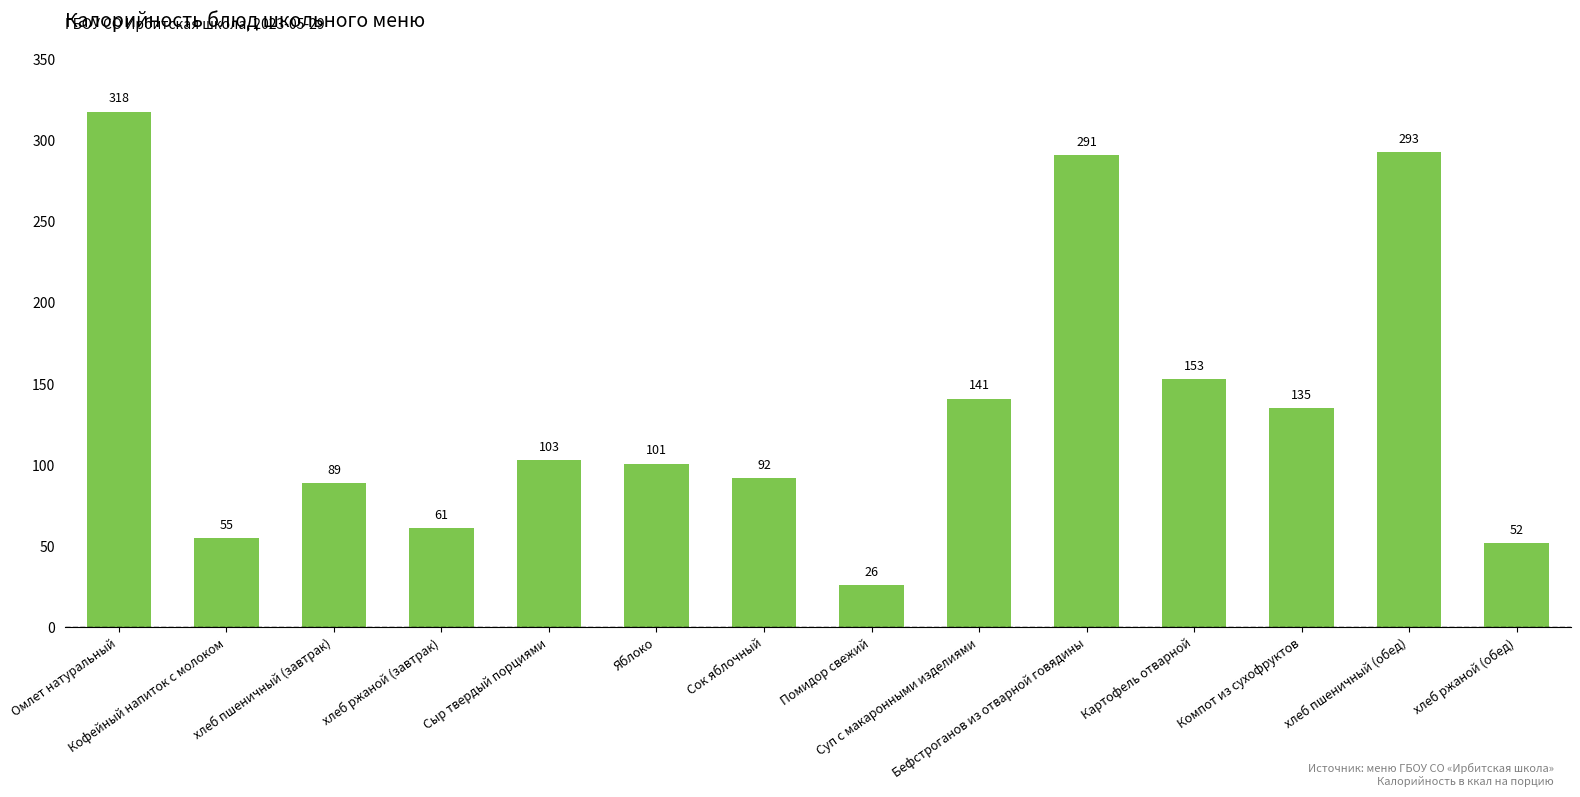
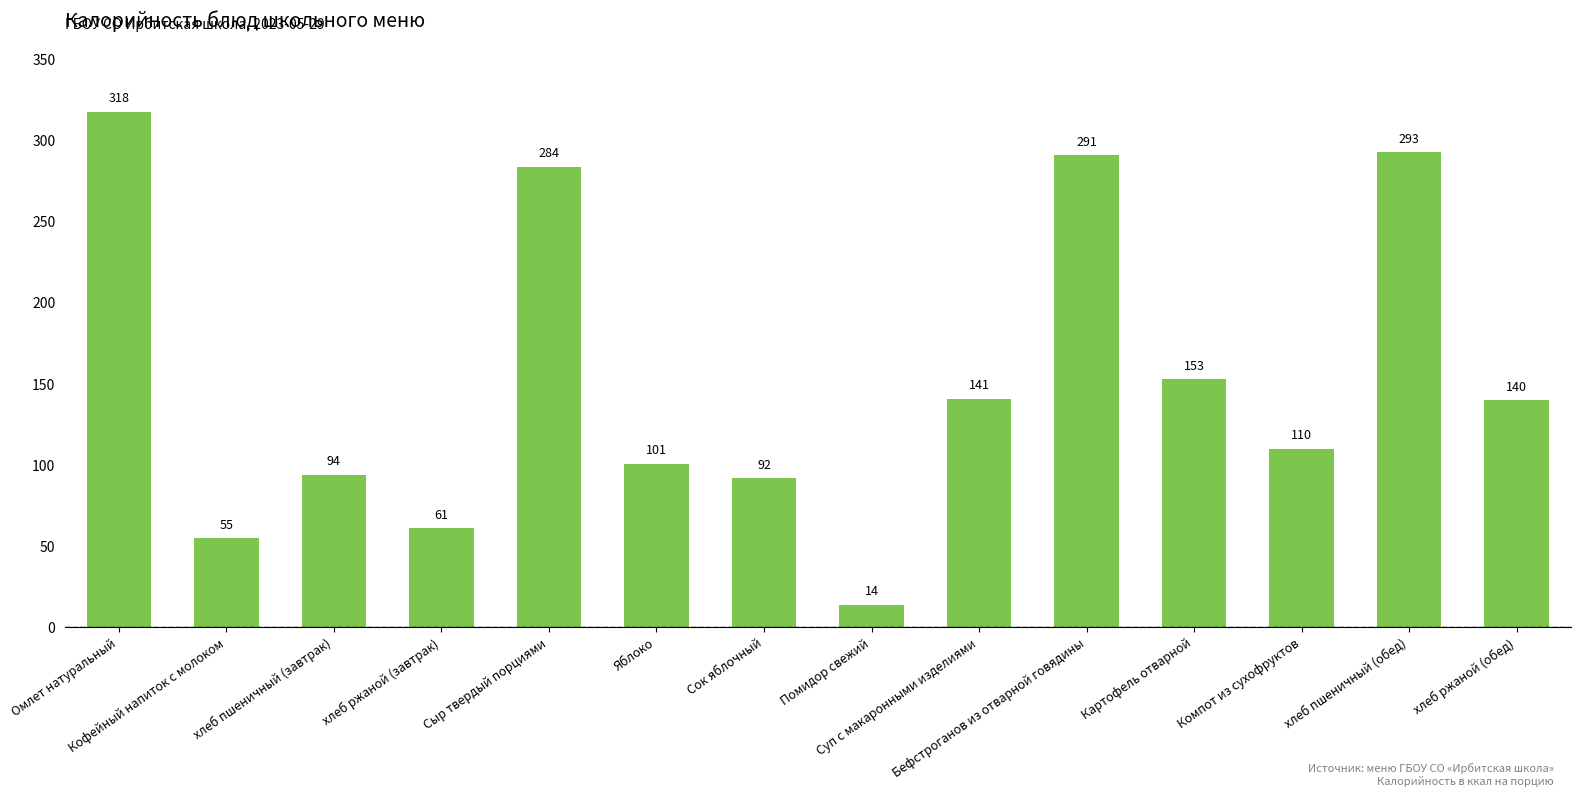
хлеб пшеничный (завтрак): 89 -> 94
Сыр твердый порциями: 103 -> 284
Помидор свежий: 26 -> 14
Компот из сухофруктов: 135 -> 110
хлеб ржаной (обед): 52 -> 140
